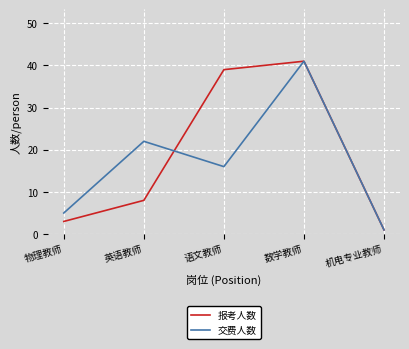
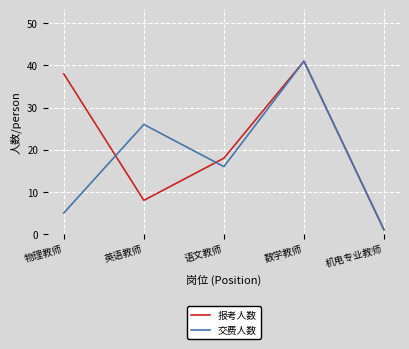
报考人数, 物理教师: 3 -> 38
交费人数, 英语教师: 22 -> 26
报考人数, 语文教师: 39 -> 18
